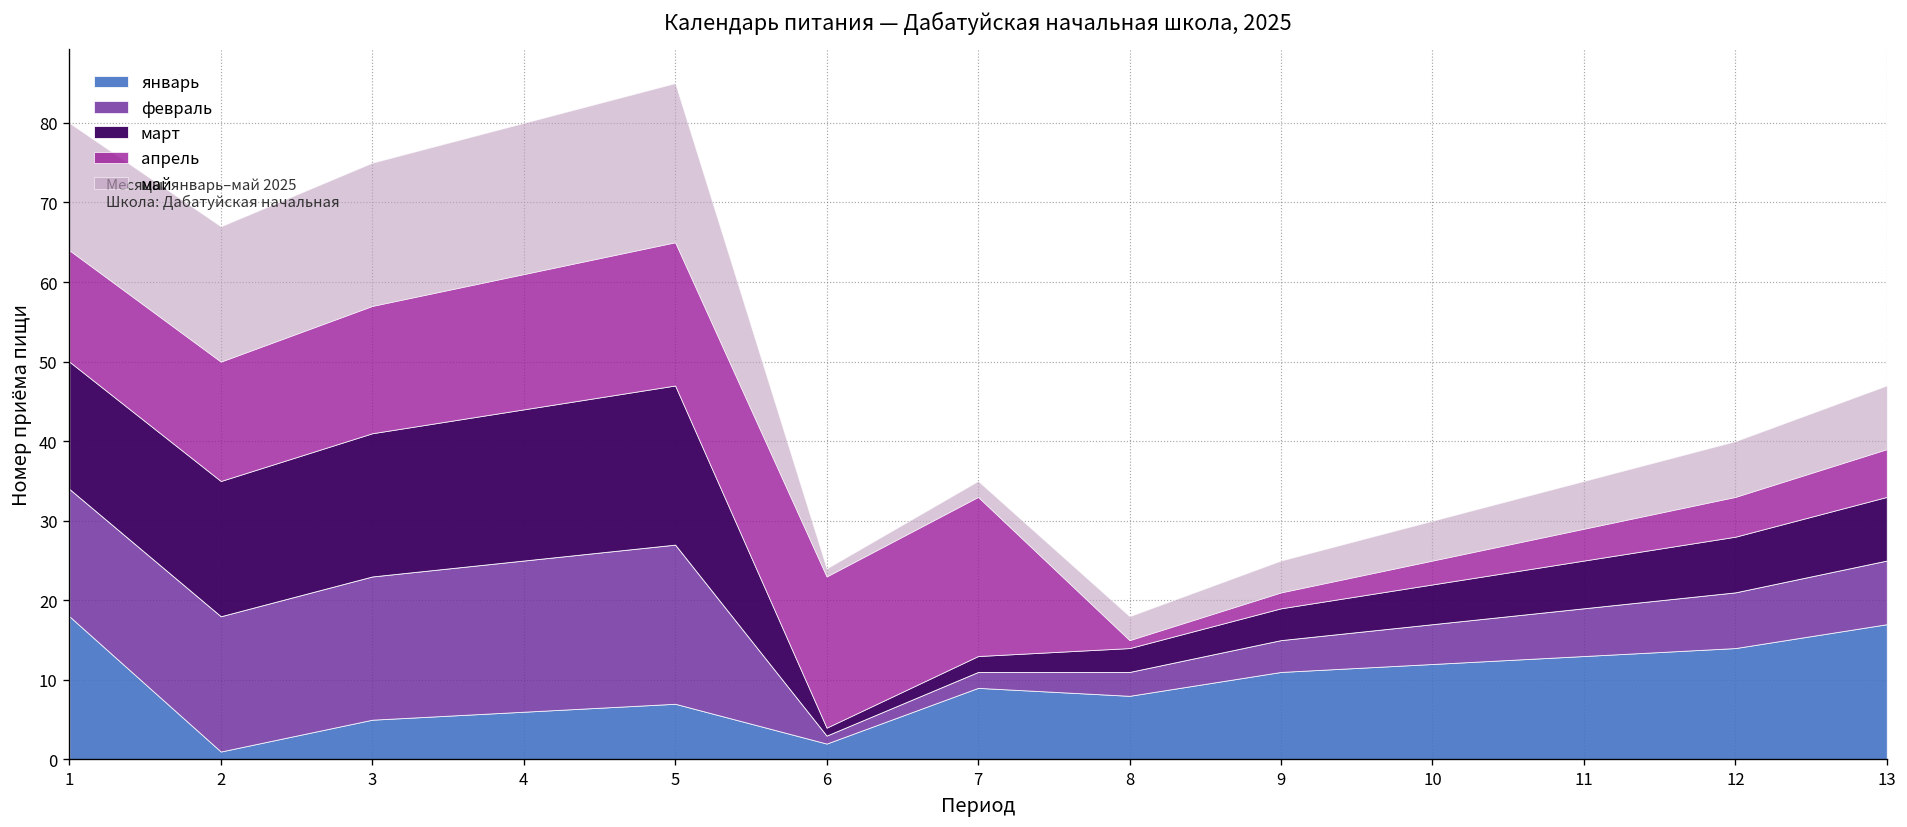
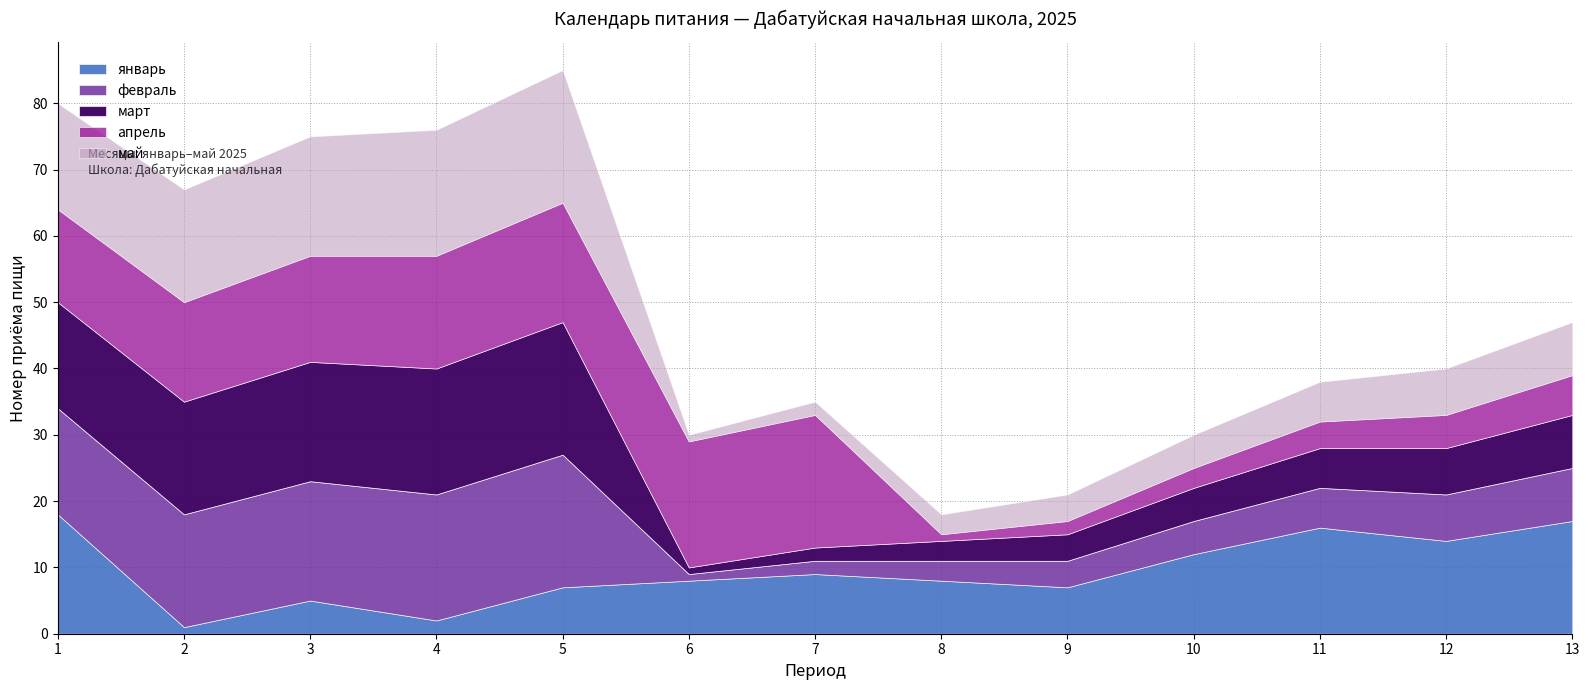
январь, 4: 6 -> 2
январь, 6: 2 -> 8
январь, 9: 11 -> 7
январь, 11: 13 -> 16
